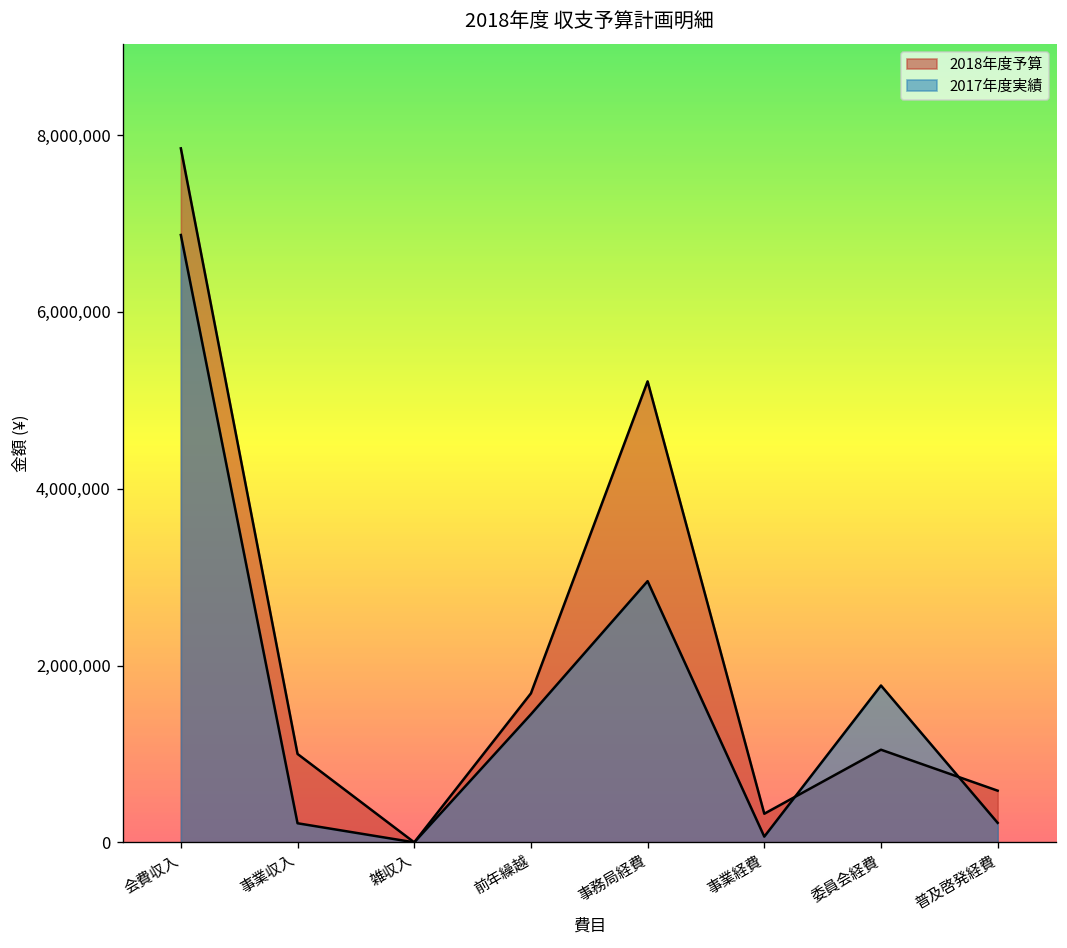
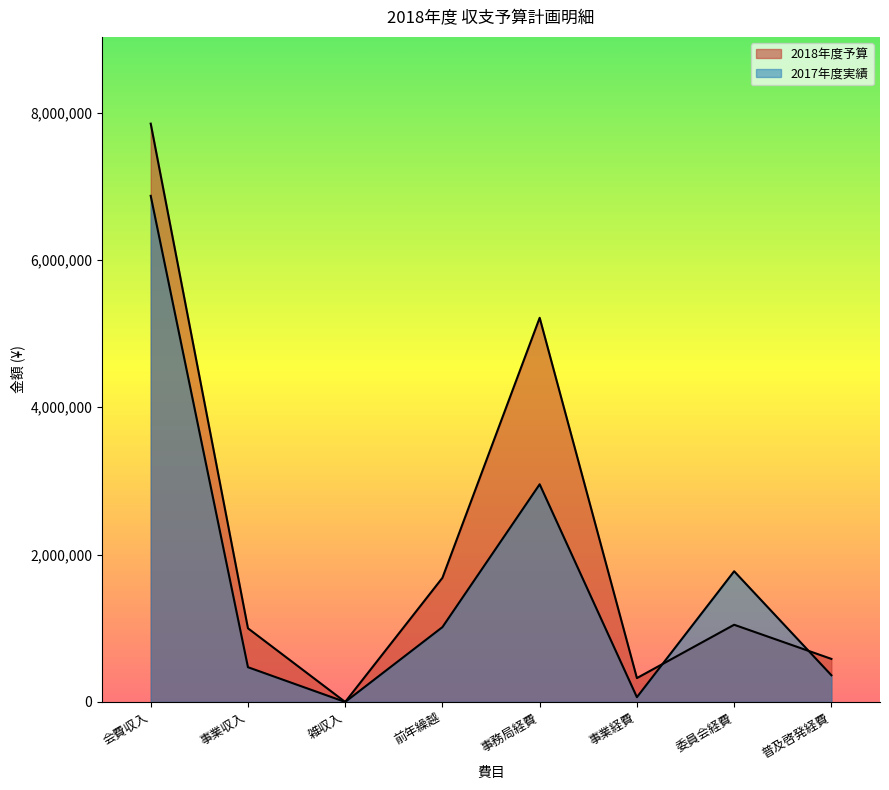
2017年度実績, 事業収入: 200,000 -> 500,000
2017年度実績, 前年繰越: 1,400,000 -> 1,000,000
2017年度実績, 普及啓発経費: 200,000 -> 400,000
